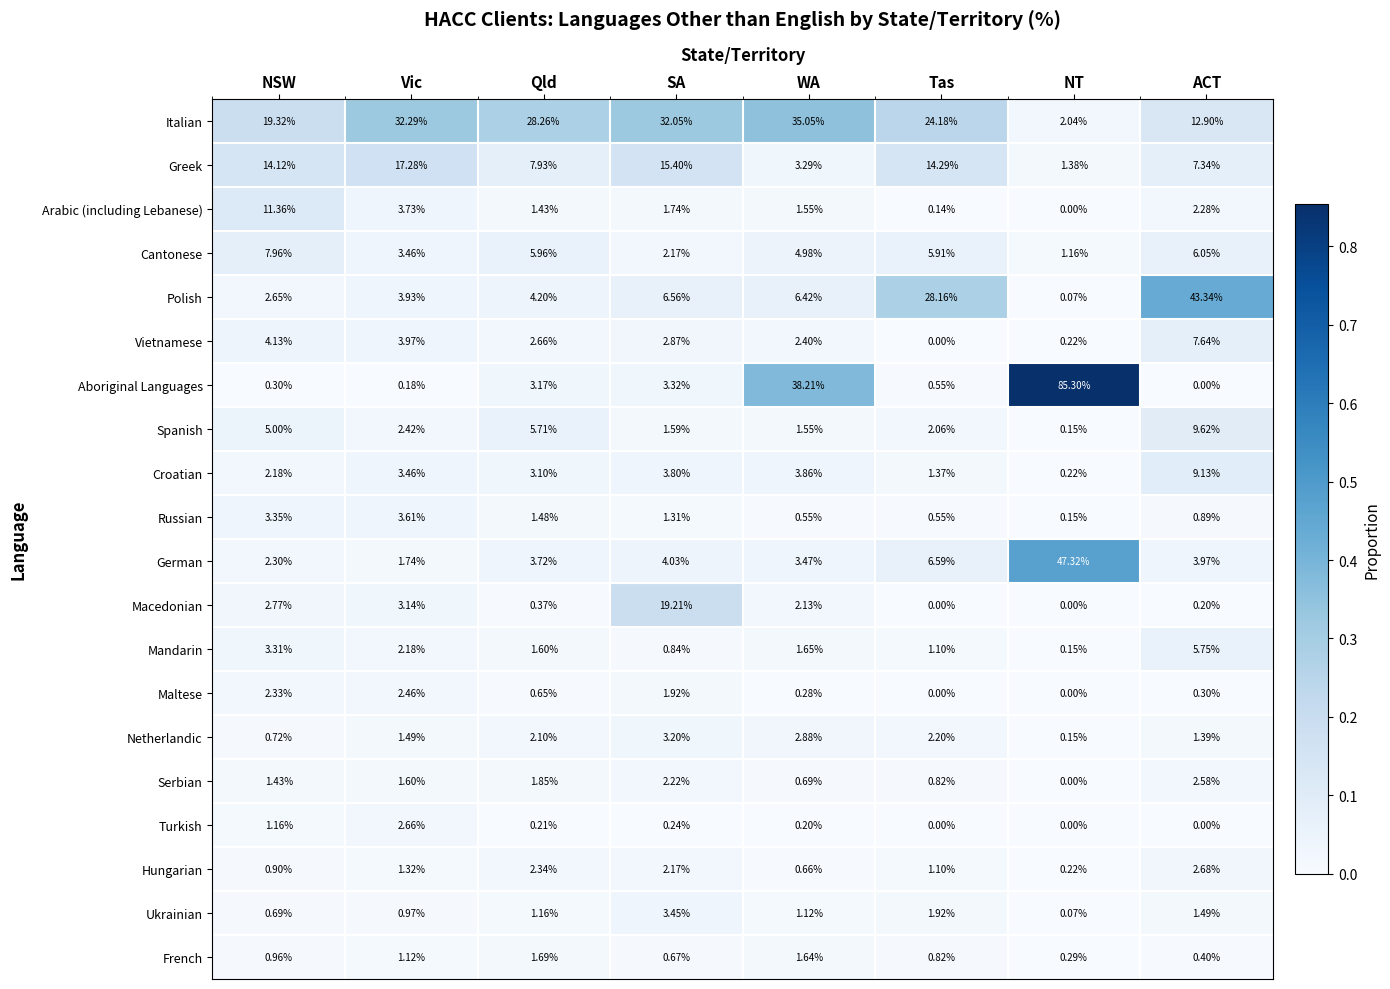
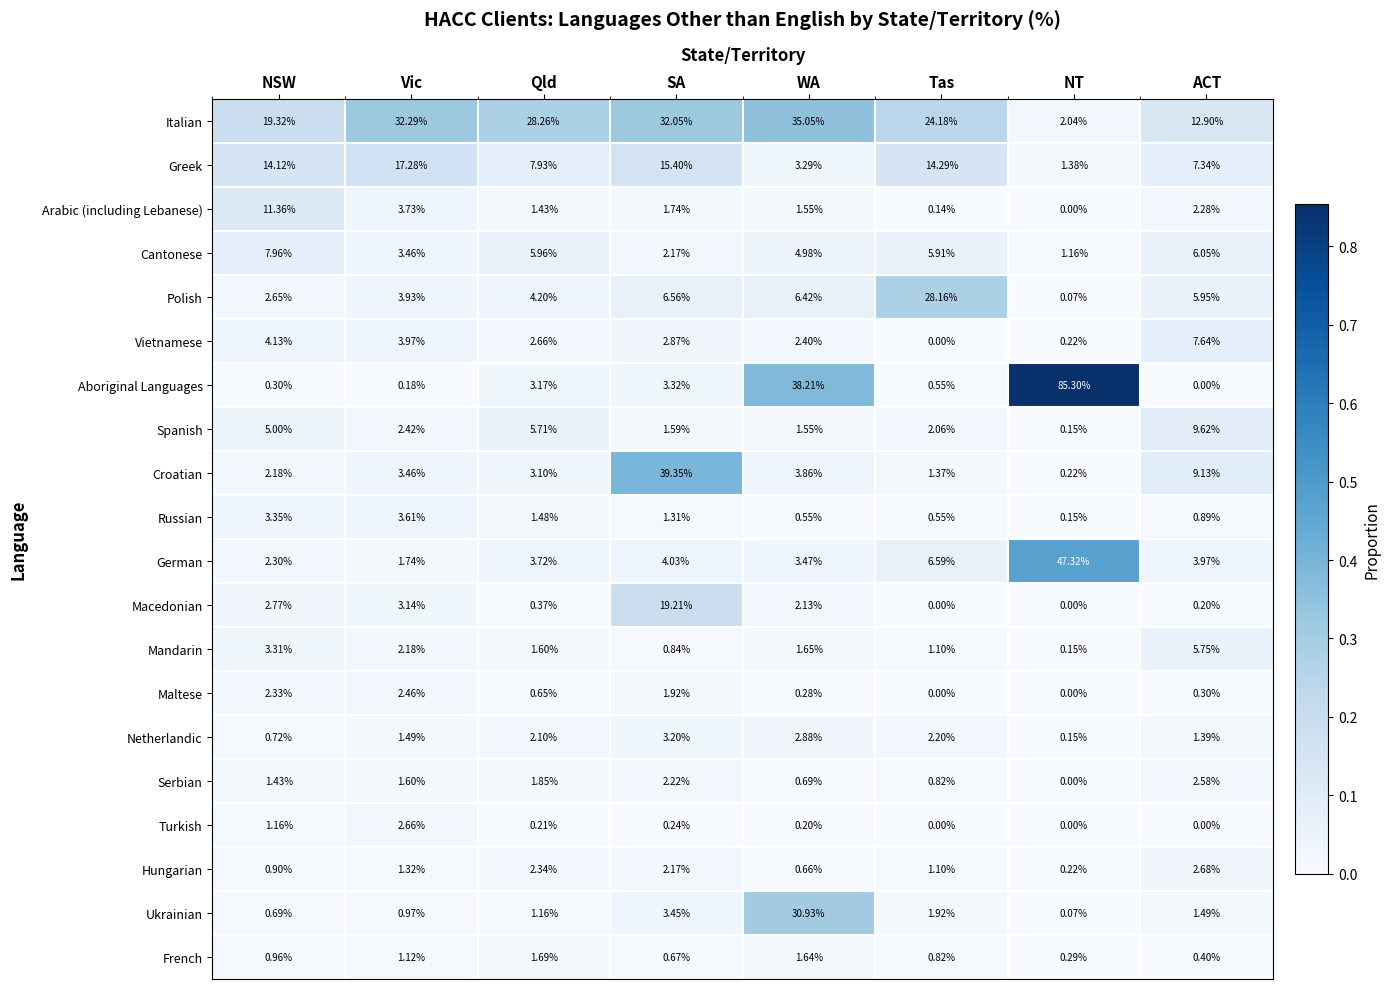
Polish, ACT: 43.34% -> 5.95%
Croatian, SA: 3.80% -> 39.35%
Ukrainian, WA: 1.12% -> 30.93%
